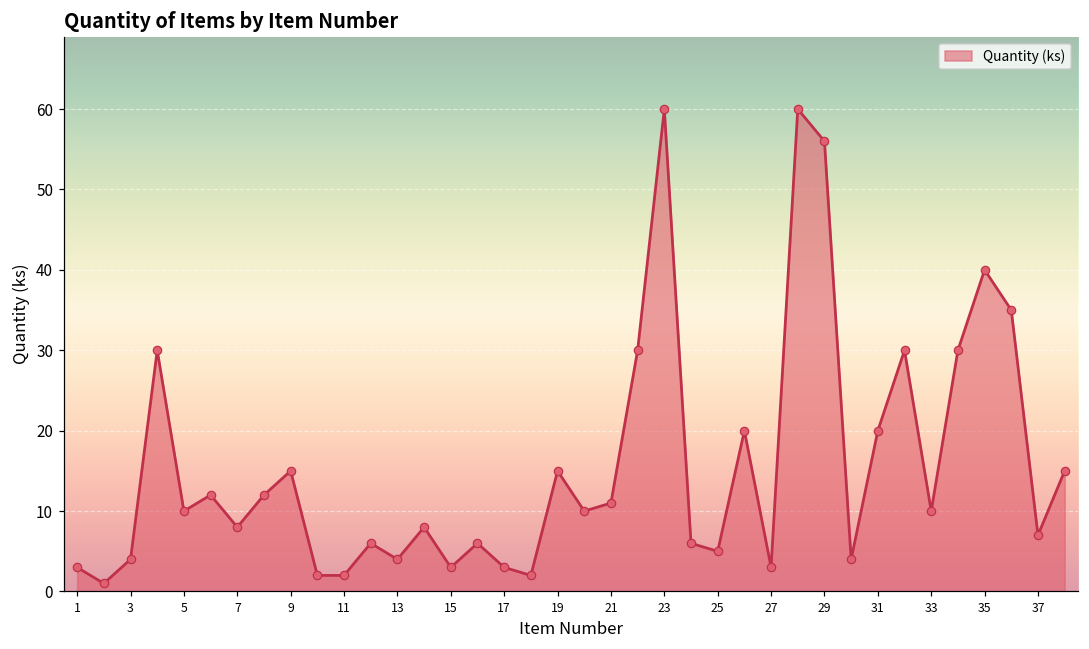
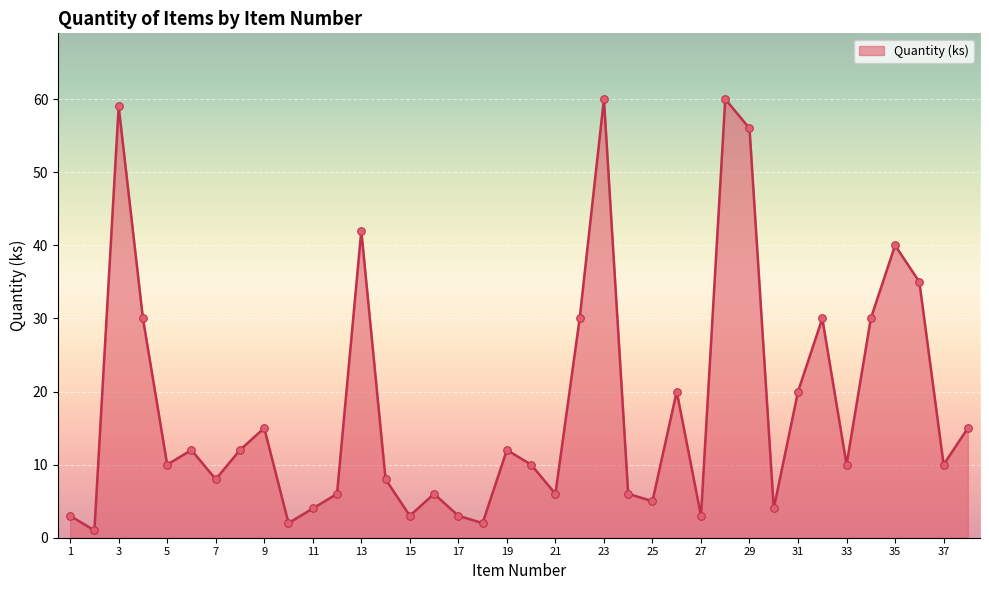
3: 4 -> 59
11: 2 -> 4
13: 4 -> 42
19: 15 -> 12
21: 11 -> 6
37: 7 -> 10
